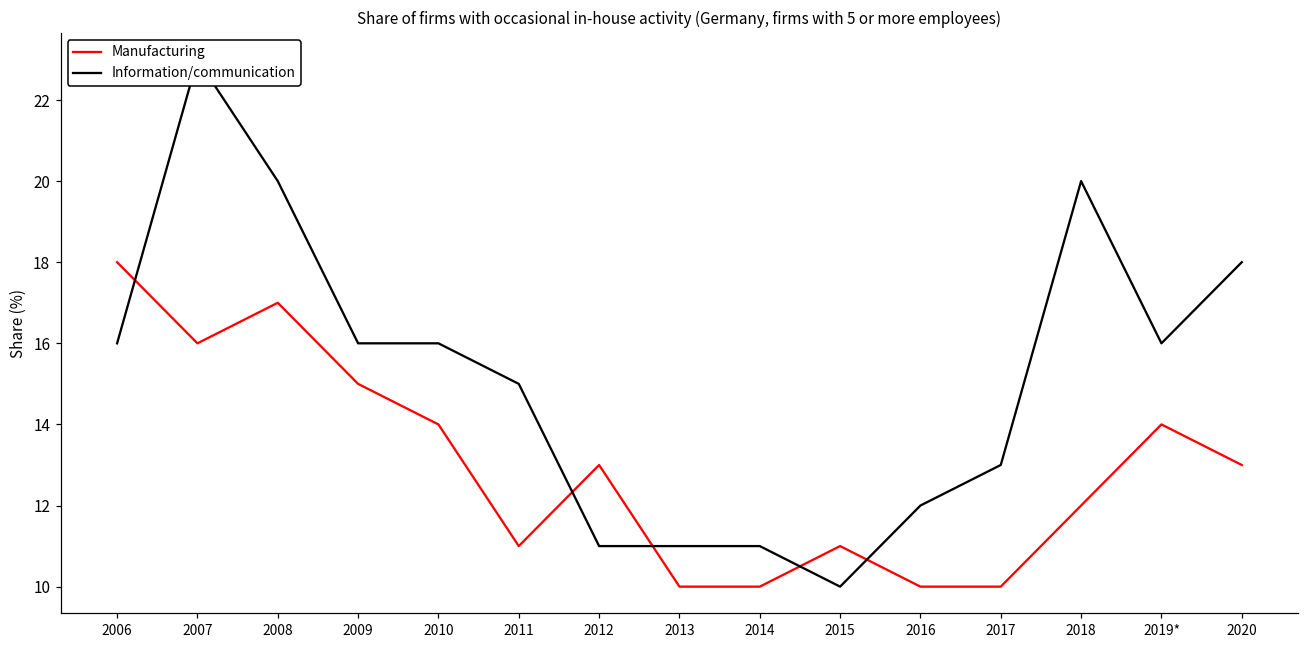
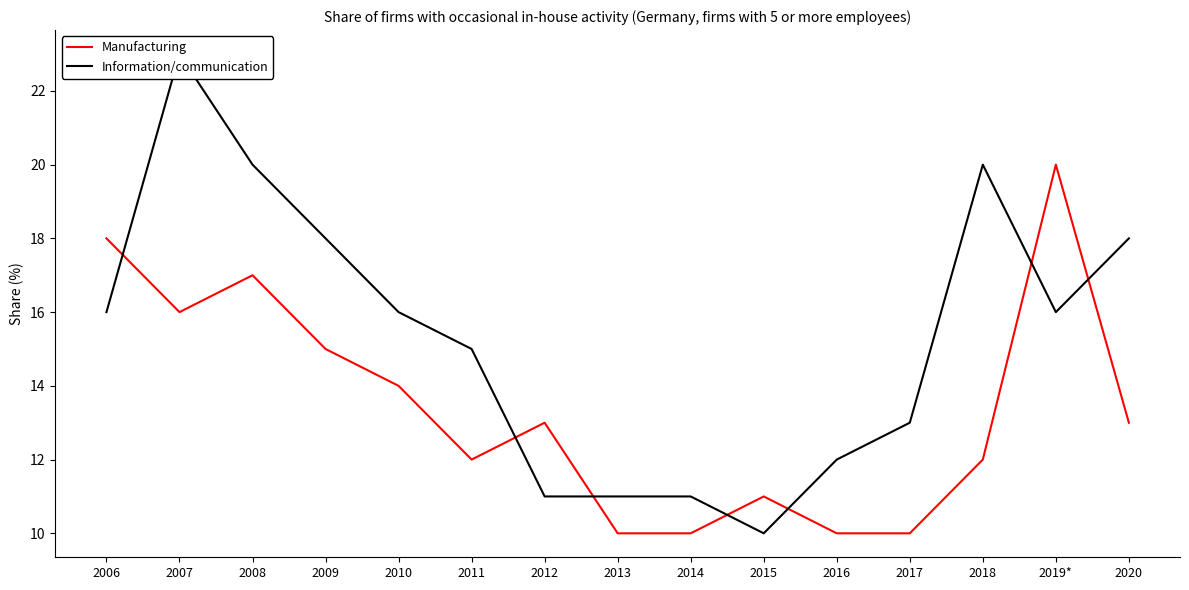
Information/communication, 2009: 16 -> 18
Manufacturing, 2011: 11 -> 12
Manufacturing, 2019*: 14 -> 20
